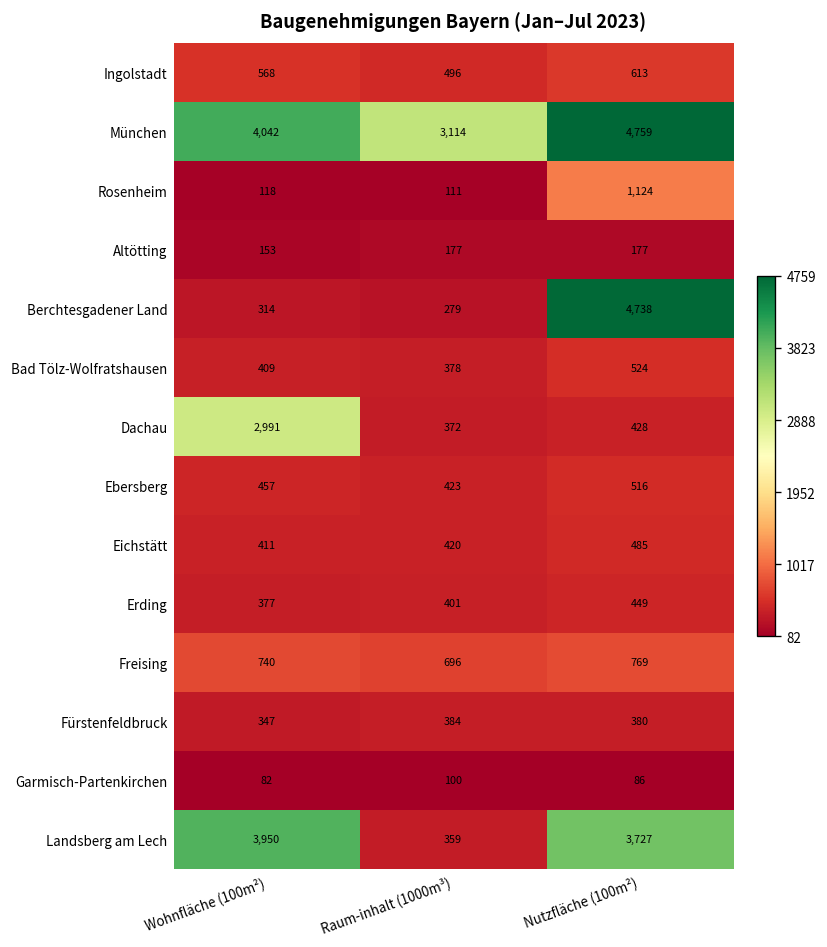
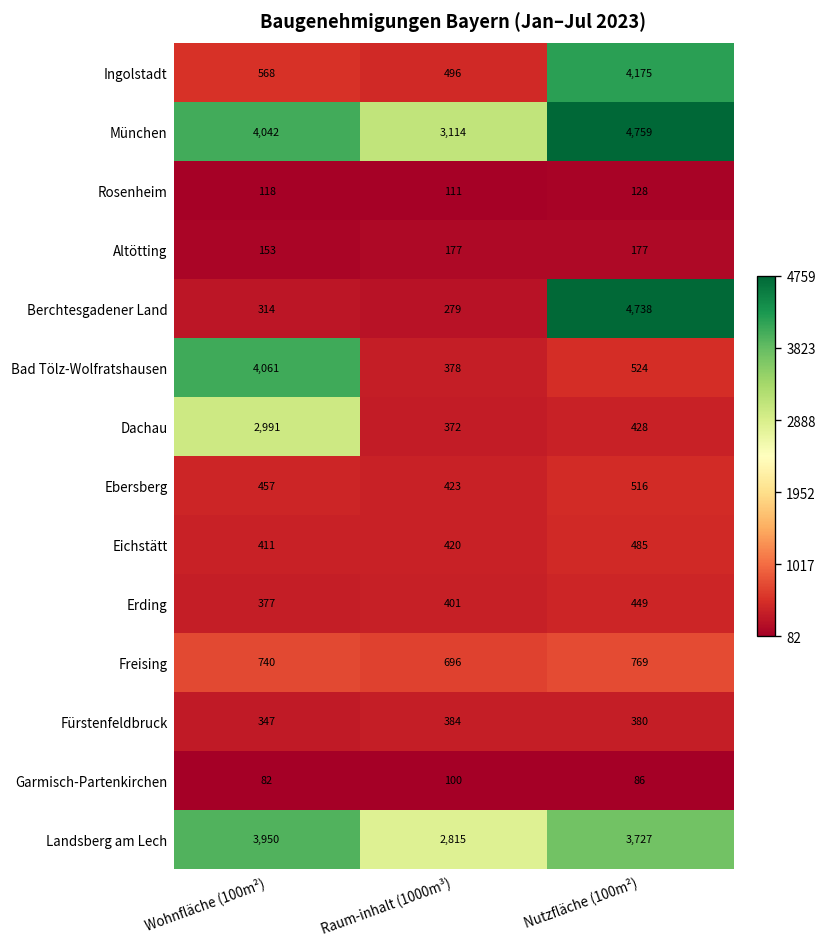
Ingolstadt, Nutzfläche (100m²): 613 -> 4,175
Rosenheim, Nutzfläche (100m²): 1,124 -> 128
Bad Tölz-Wolfratshausen, Wohnfläche (100m²): 409 -> 4,061
Landsberg am Lech, Raum-inhalt (1000m³): 359 -> 2,815
